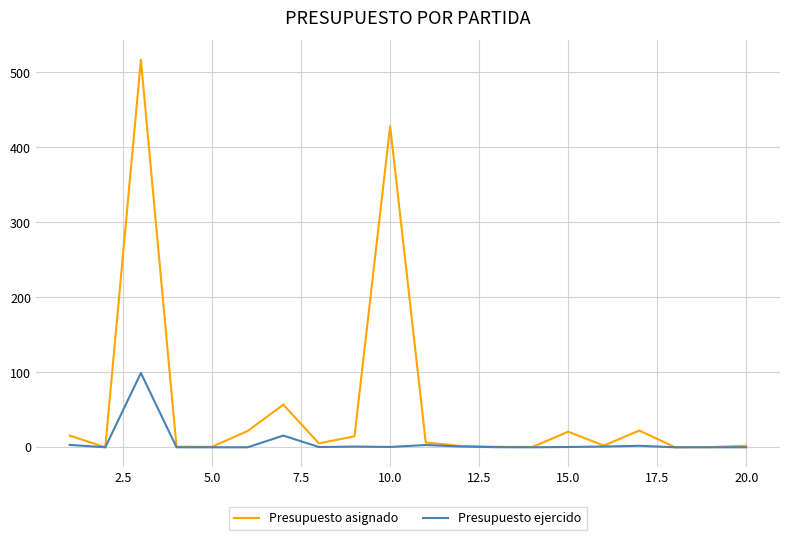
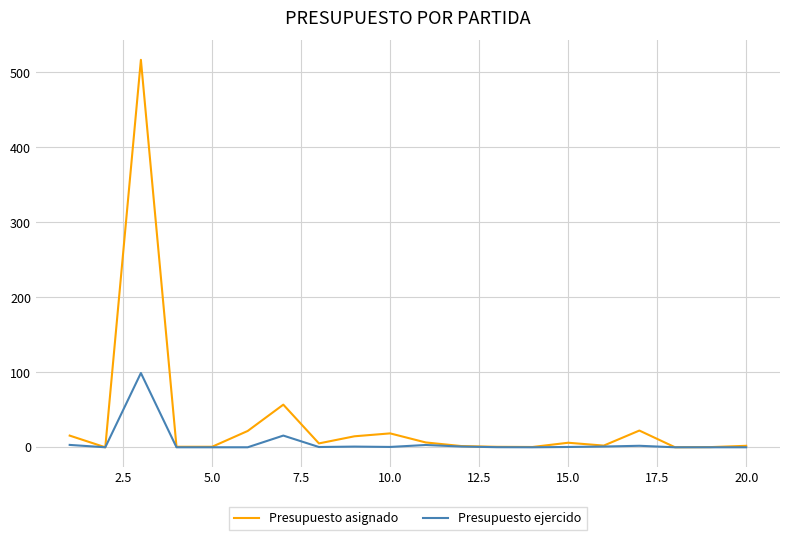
Presupuesto asignado, 10.0: 430 -> 20
Presupuesto asignado, 15.0: 20 -> 10
